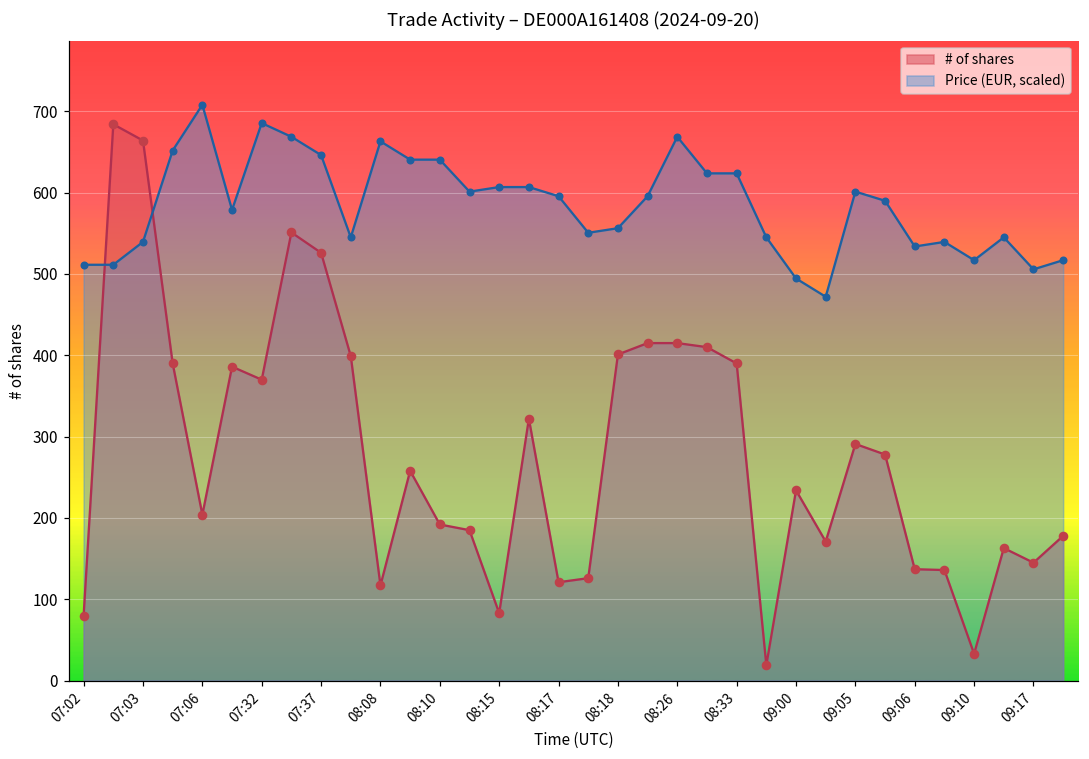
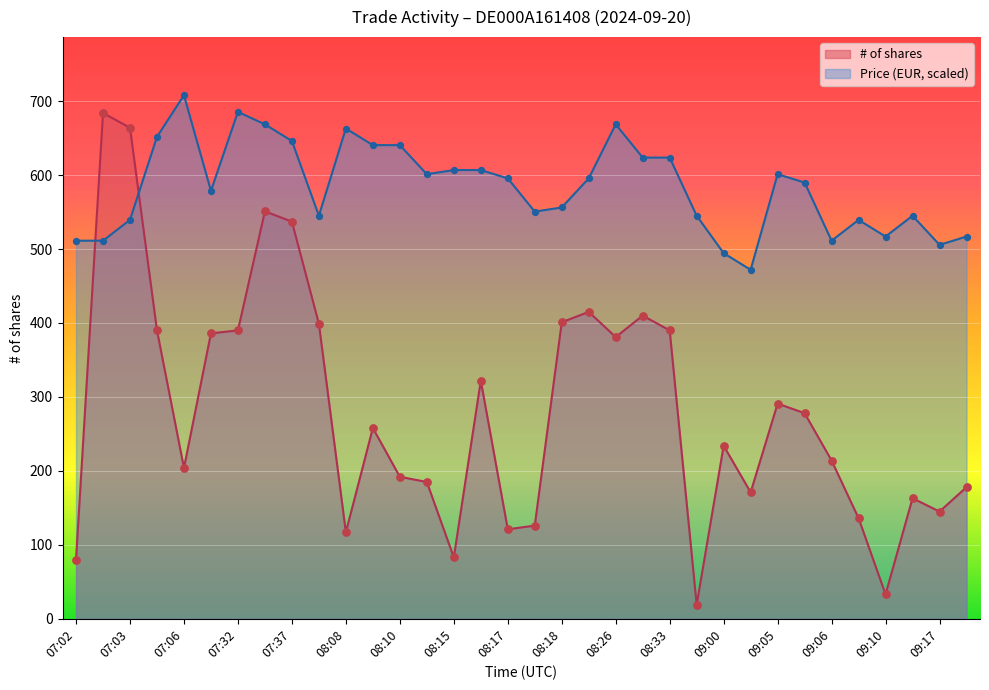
# of shares, 07:32: 370 -> 390
# of shares, 07:37: 530 -> 540
# of shares, 08:26: 420 -> 380
# of shares, 09:06: 140 -> 210
Price (EUR, scaled), 09:06: 530 -> 510
